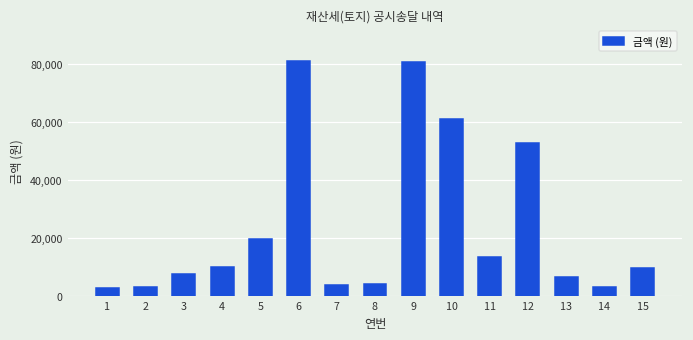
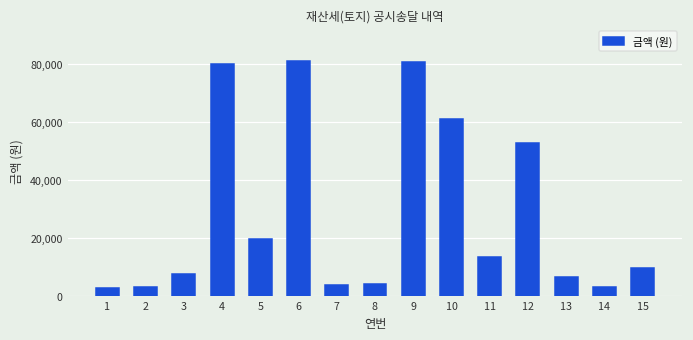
4: 10,000 -> 80,000
